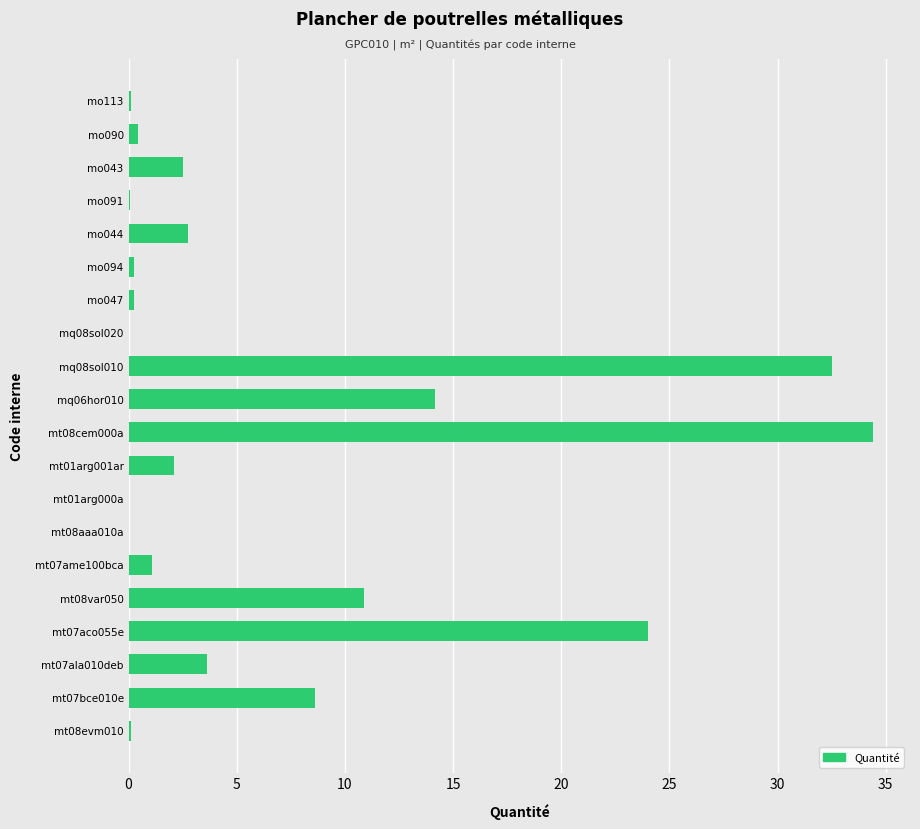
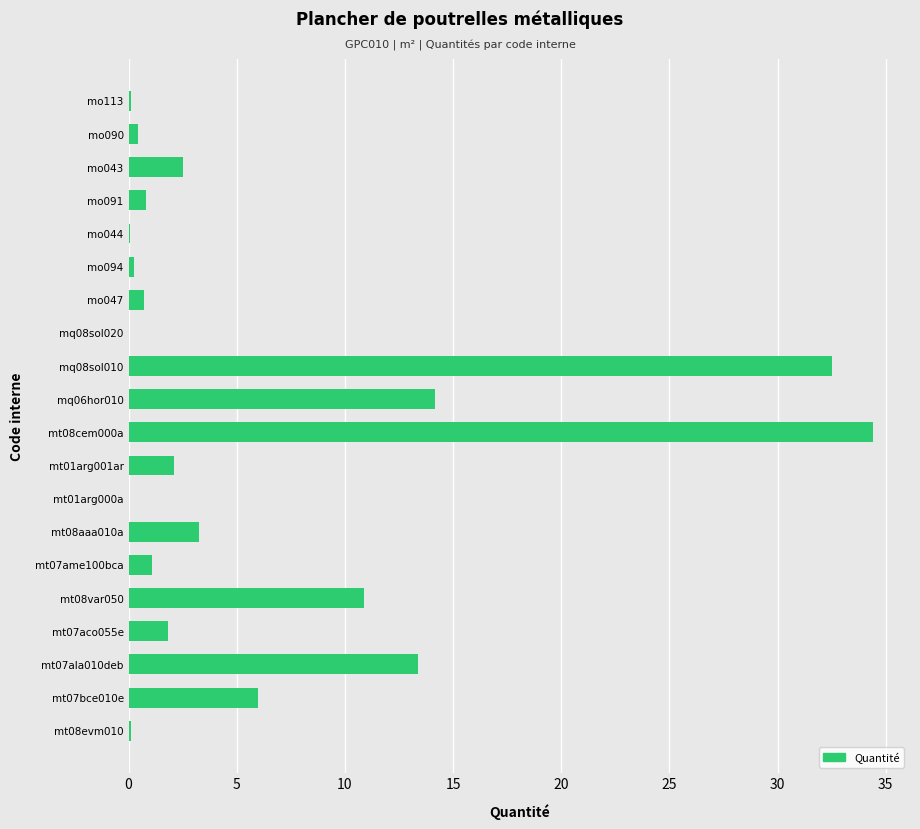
mo091: 0.1 -> 0.8
mo044: 2.8 -> 0.1
mo047: 0.2 -> 0.7
mt08aaa010a: 0.0 -> 3.3
mt07aco055e: 24.0 -> 1.8
mt07ala010deb: 3.6 -> 13.4
mt07bce010e: 8.6 -> 6.0
